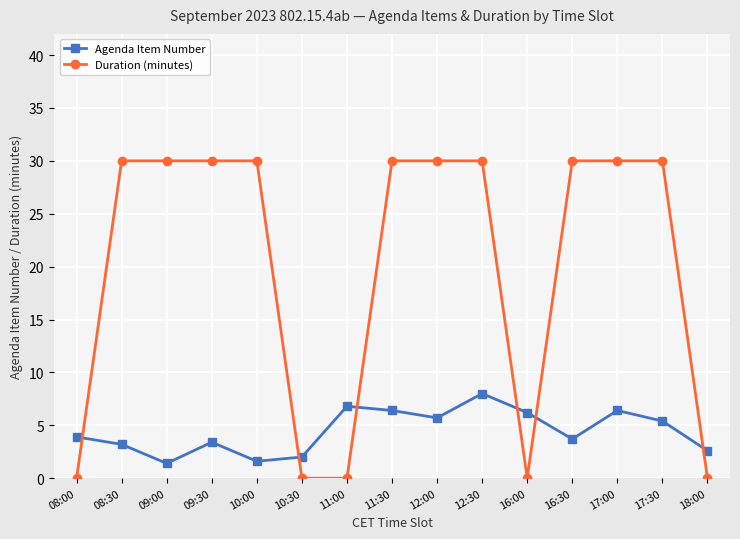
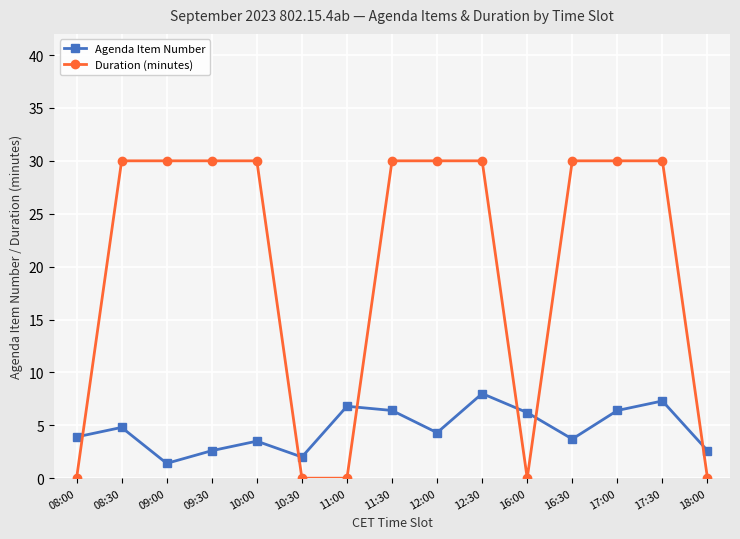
Agenda Item Number, 08:30: 3.2 -> 4.8
Agenda Item Number, 09:30: 3.4 -> 2.6
Agenda Item Number, 10:00: 1.6 -> 3.5
Agenda Item Number, 12:00: 5.7 -> 4.3
Agenda Item Number, 17:30: 5.4 -> 7.3
